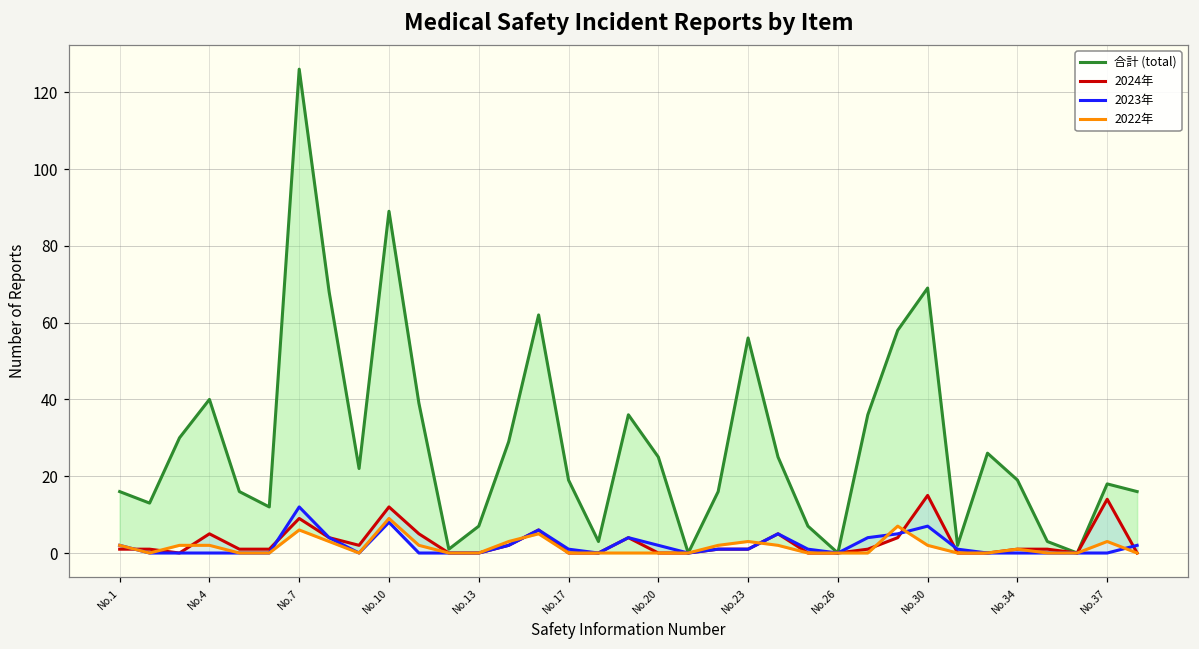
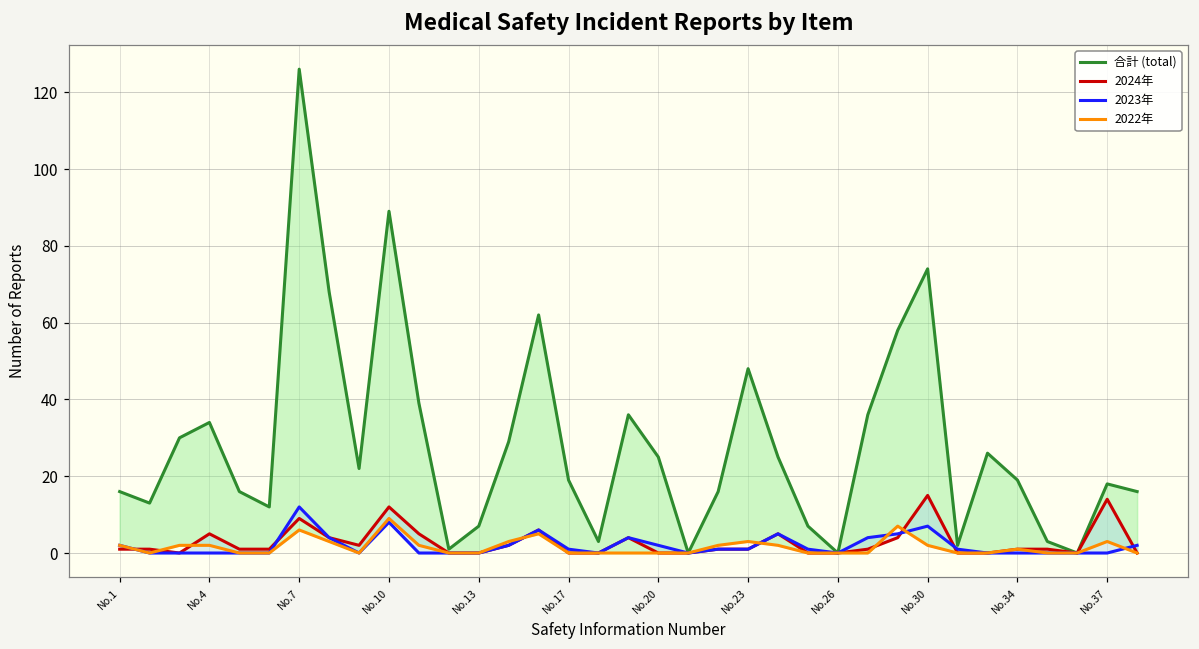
合計 (total), No.4: 40 -> 34
合計 (total), No.23: 56 -> 48
合計 (total), No.30: 69 -> 74
